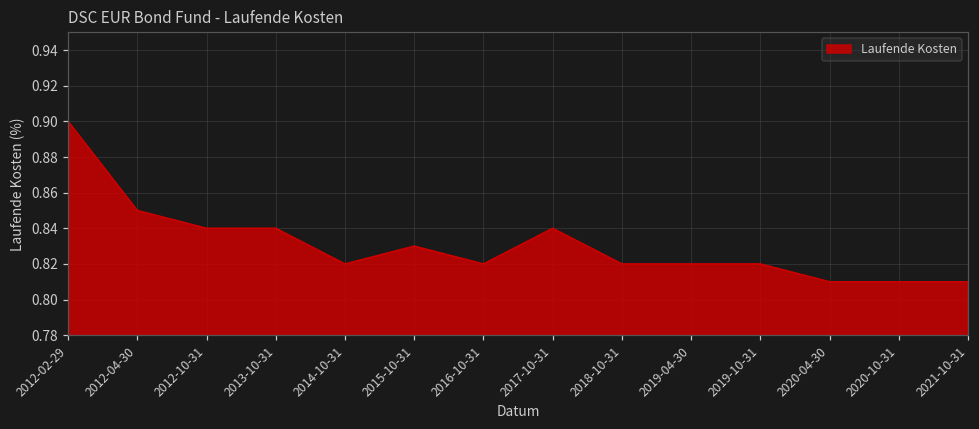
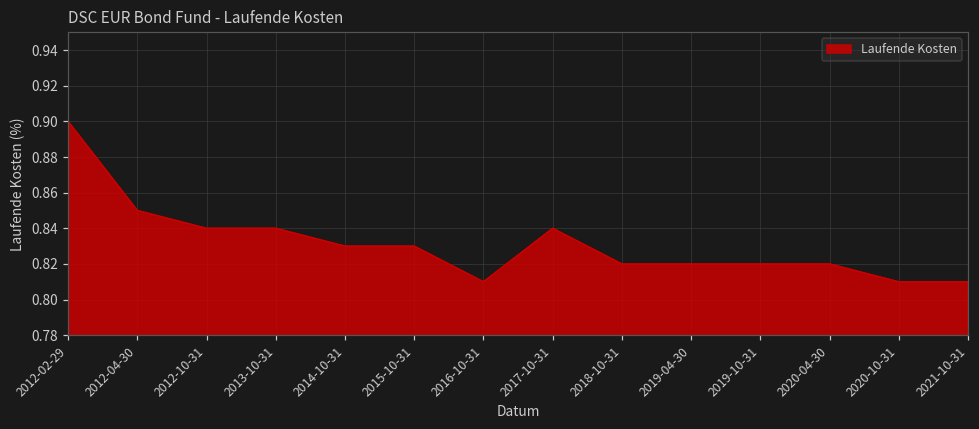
2014-10-31: 0.82 -> 0.83
2016-10-31: 0.82 -> 0.81
2020-04-30: 0.81 -> 0.82
